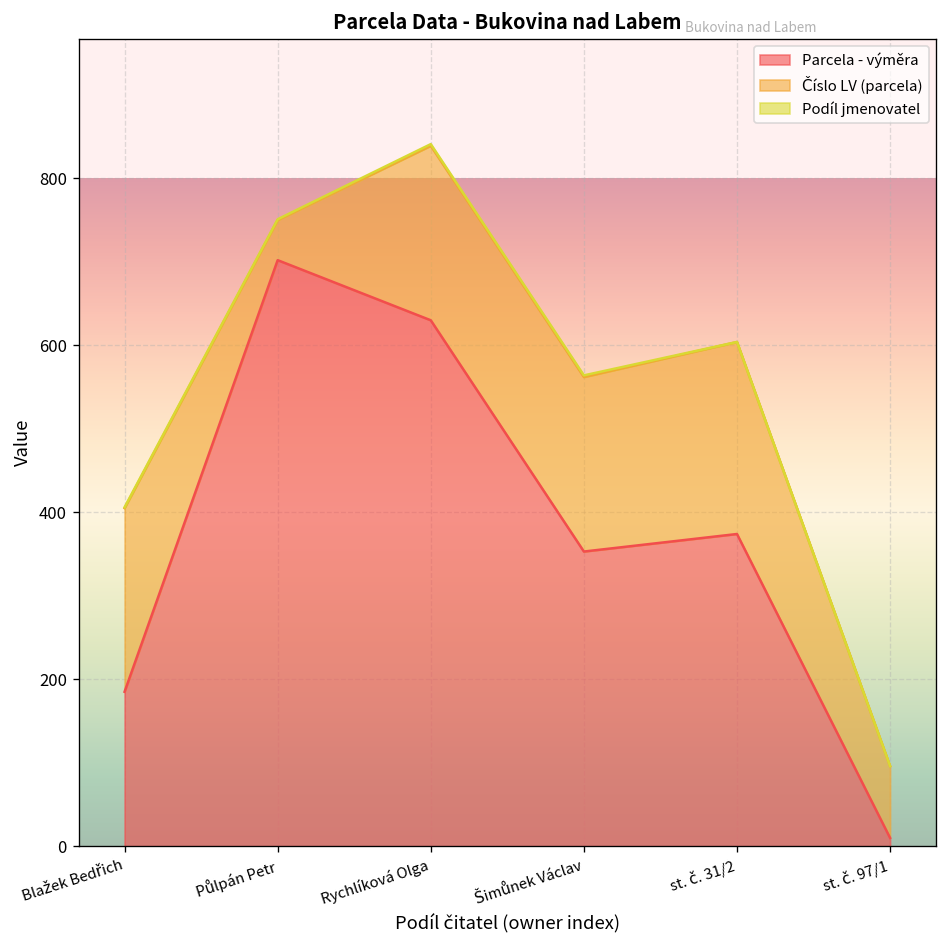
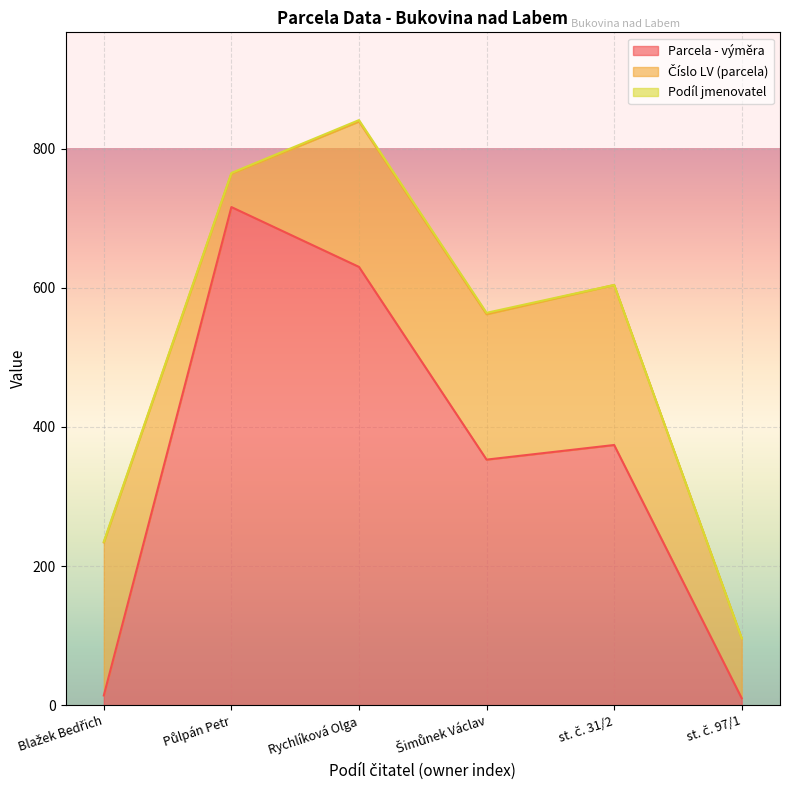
Parcela - výměra, Blažek Bedřich: 190 -> 10
Parcela - výměra, Půlpán Petr: 700 -> 720
